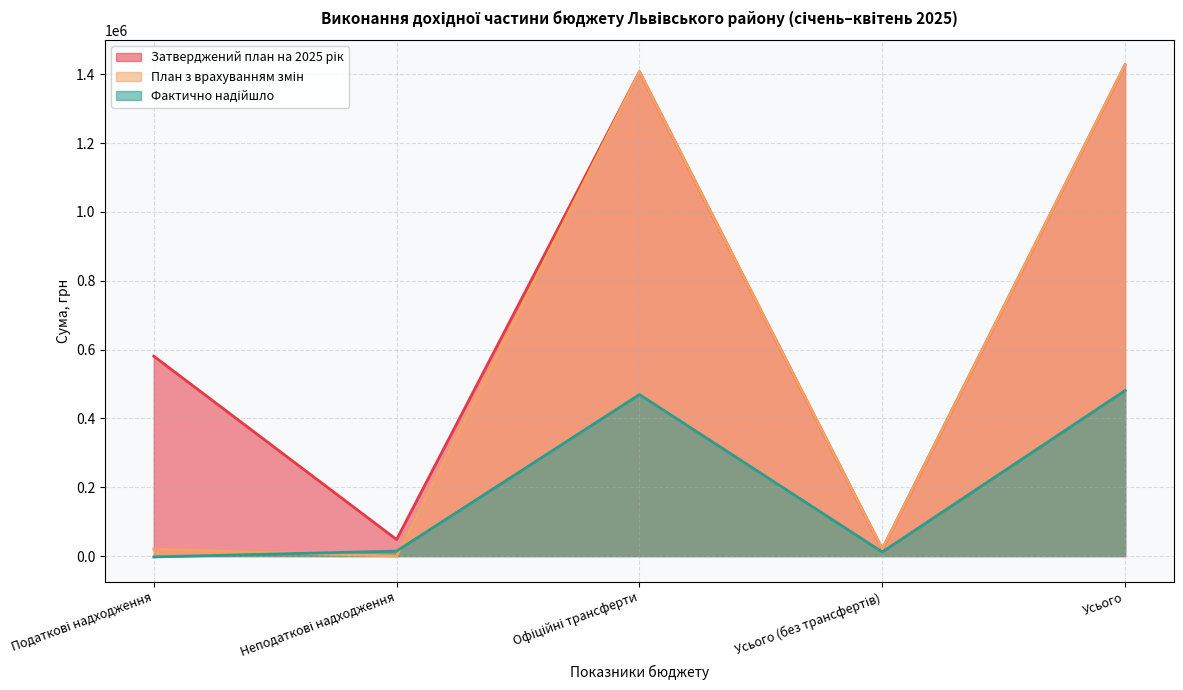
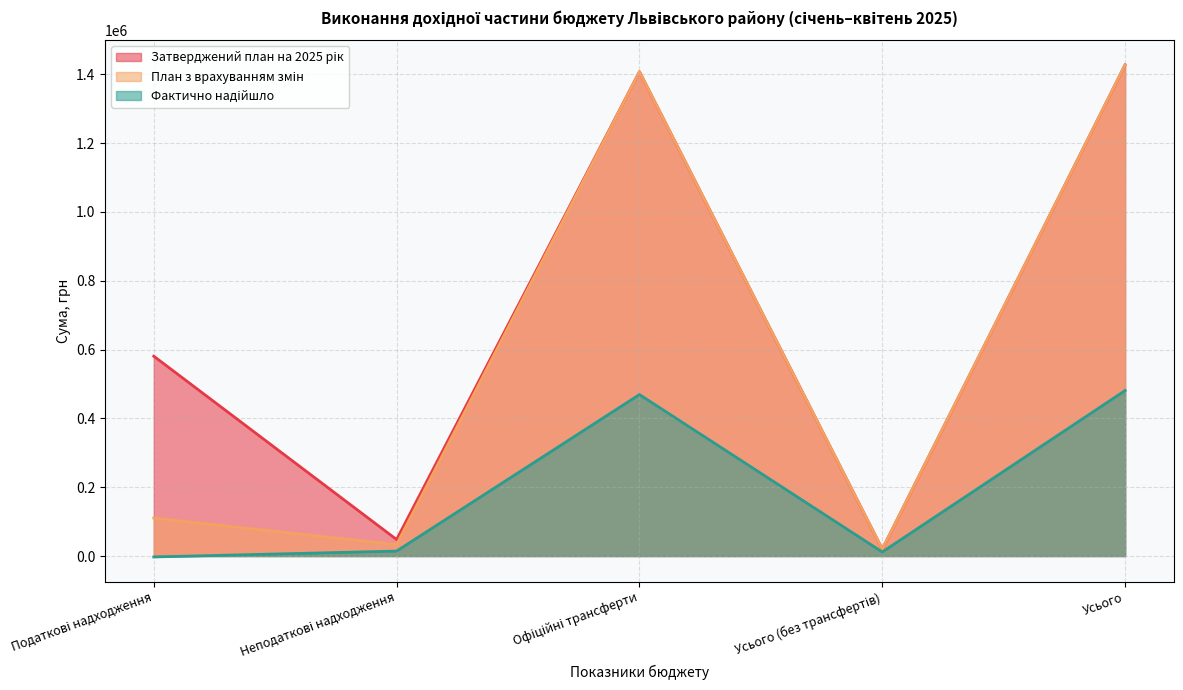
План з врахуванням змін, Податкові надходження: 20000 -> 110000
План з врахуванням змін, Неподаткові надходження: 0 -> 30000
